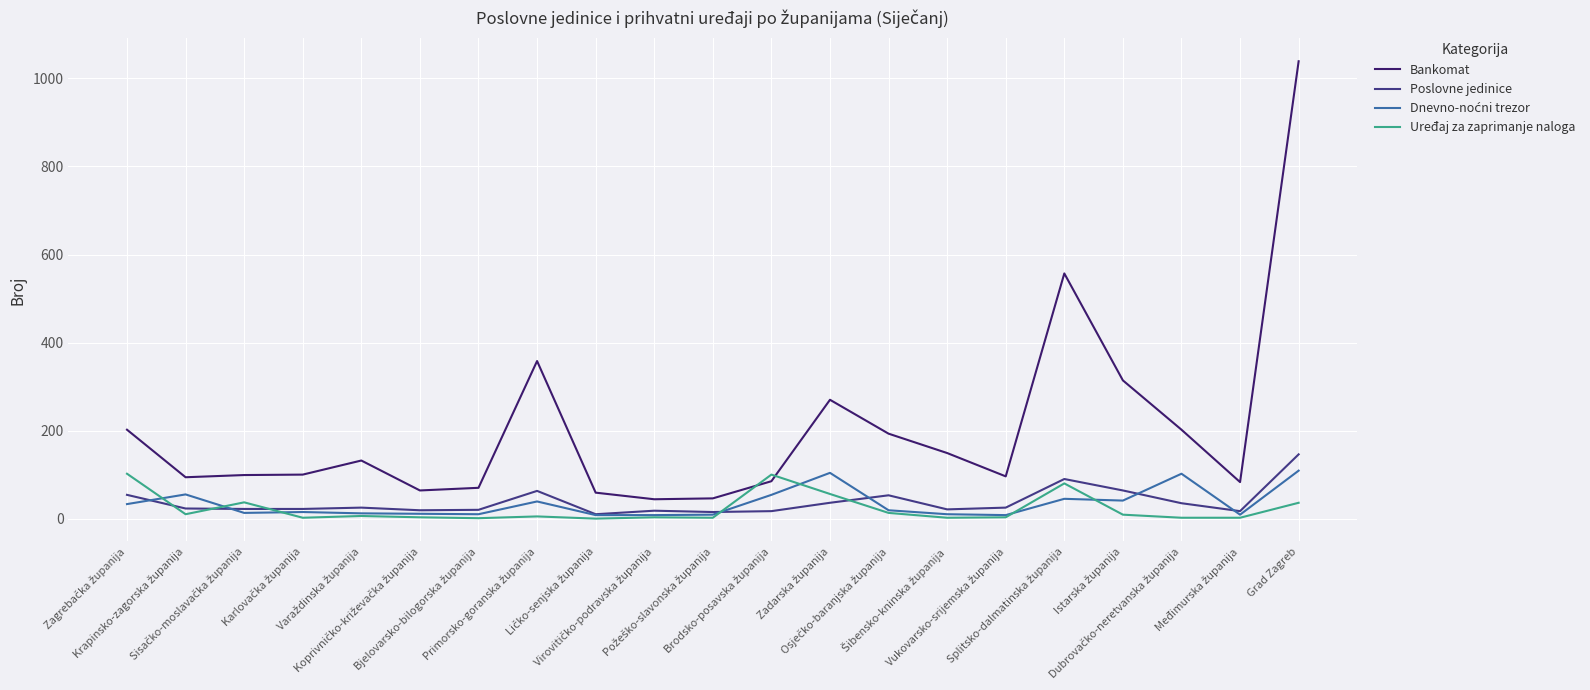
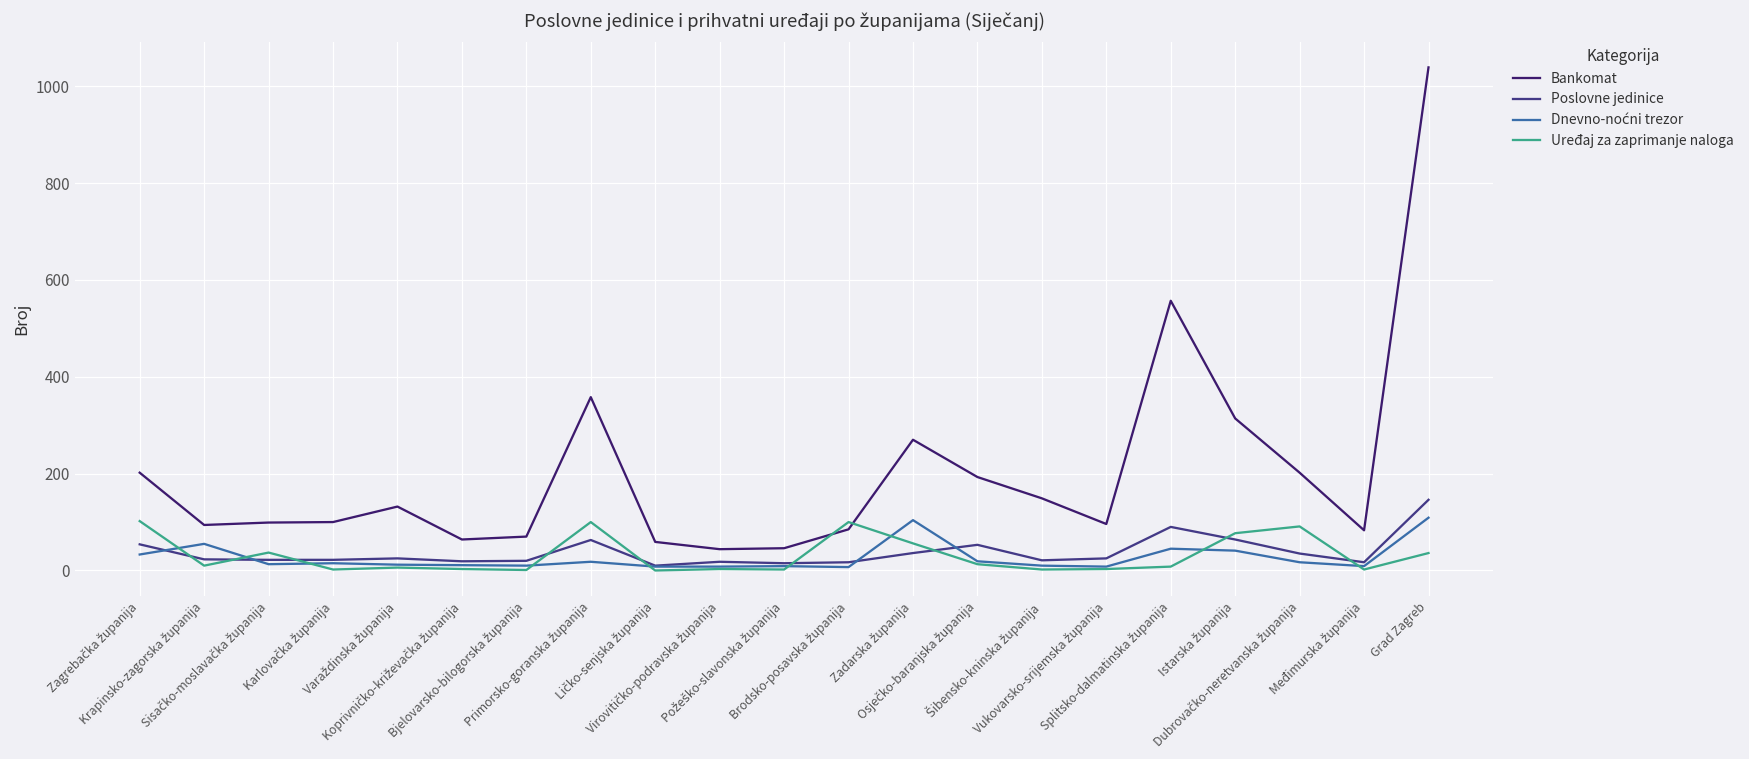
Dnevno-noćni trezor, Primorsko-goranska županija: 40 -> 20
Uređaj za zaprimanje naloga, Primorsko-goranska županija: 10 -> 100
Dnevno-noćni trezor, Brodsko-posavska županija: 50 -> 10
Uređaj za zaprimanje naloga, Splitsko-dalmatinska županija: 80 -> 10
Uređaj za zaprimanje naloga, Istarska županija: 10 -> 80
Dnevno-noćni trezor, Dubrovačko-neretvanska županija: 100 -> 20
Uređaj za zaprimanje naloga, Dubrovačko-neretvanska županija: 0 -> 90
